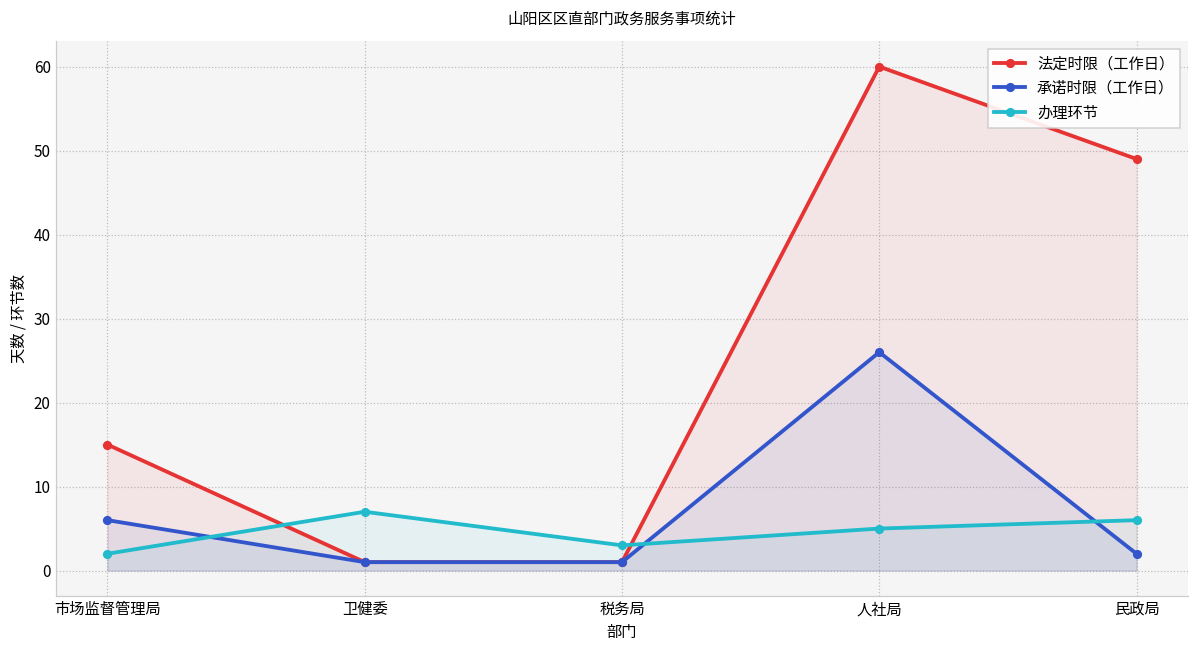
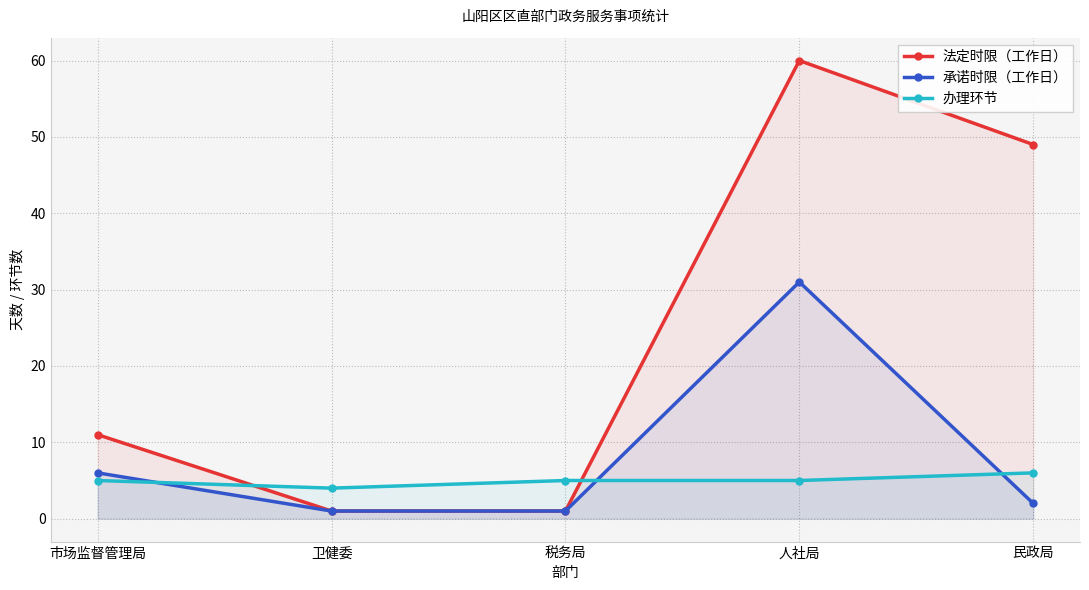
法定时限（工作日）, 市场监督管理局: 15 -> 11
办理环节, 市场监督管理局: 2 -> 5
办理环节, 卫健委: 7 -> 4
办理环节, 税务局: 3 -> 5
承诺时限（工作日）, 人社局: 26 -> 31
